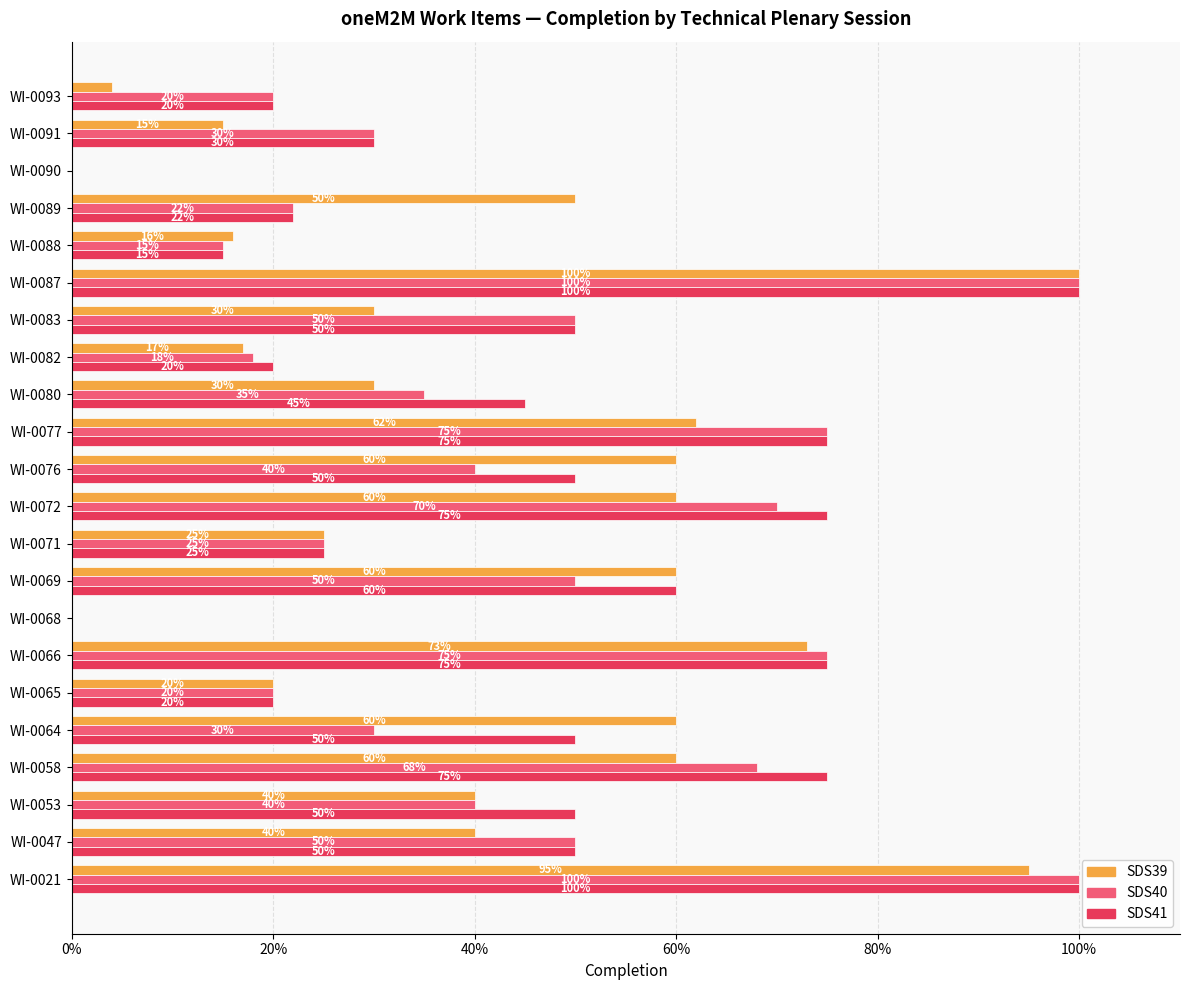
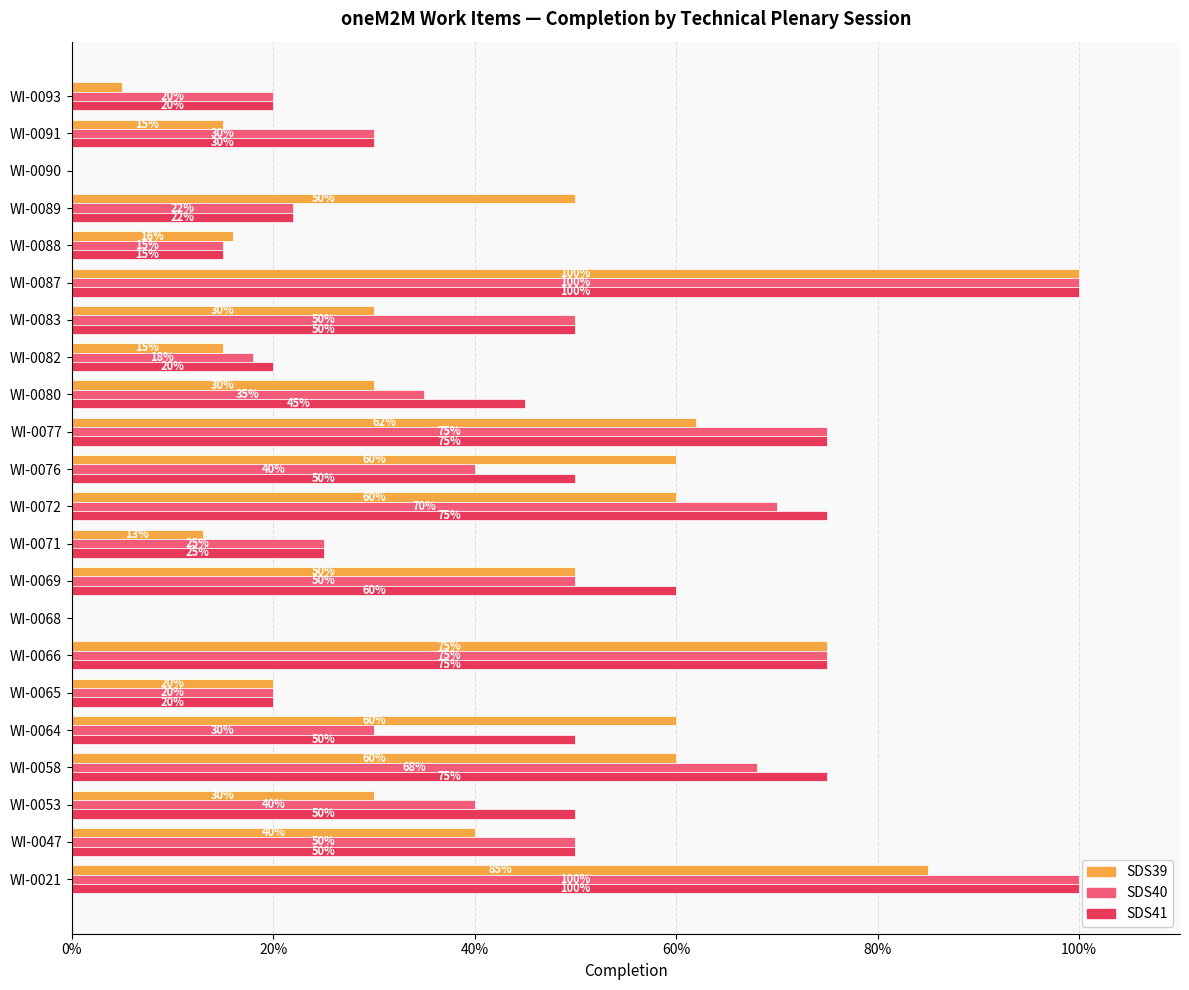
SDS39, WI-0093: 4.0% -> 5.0%
SDS39, WI-0082: 17% -> 15%
SDS39, WI-0071: 25% -> 13%
SDS39, WI-0069: 60% -> 50%
SDS39, WI-0066: 73% -> 75%
SDS39, WI-0053: 40% -> 30%
SDS39, WI-0021: 95% -> 85%
